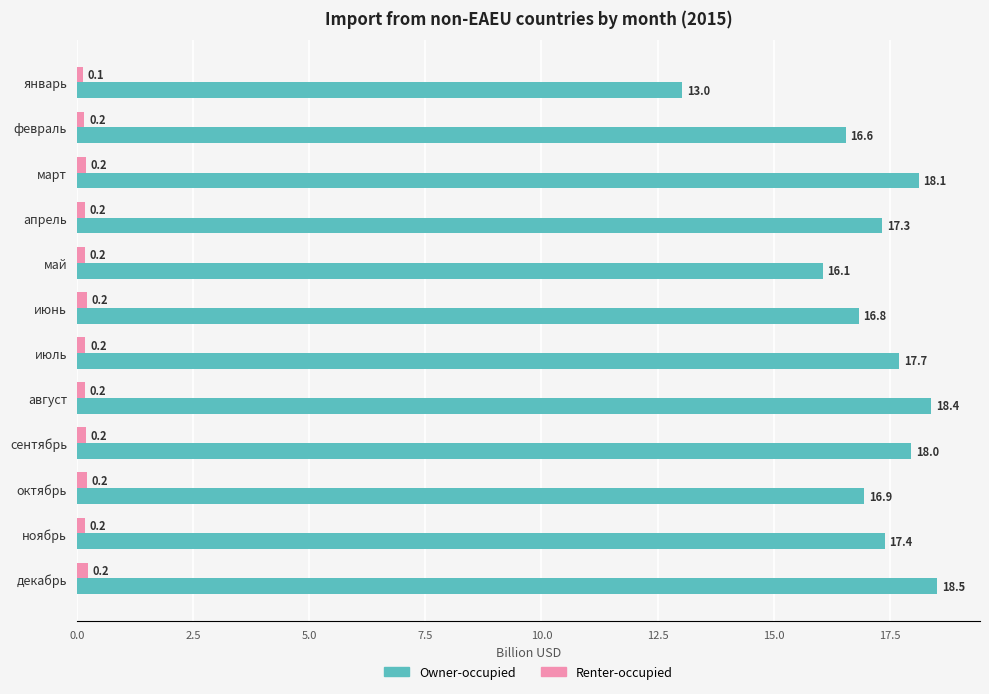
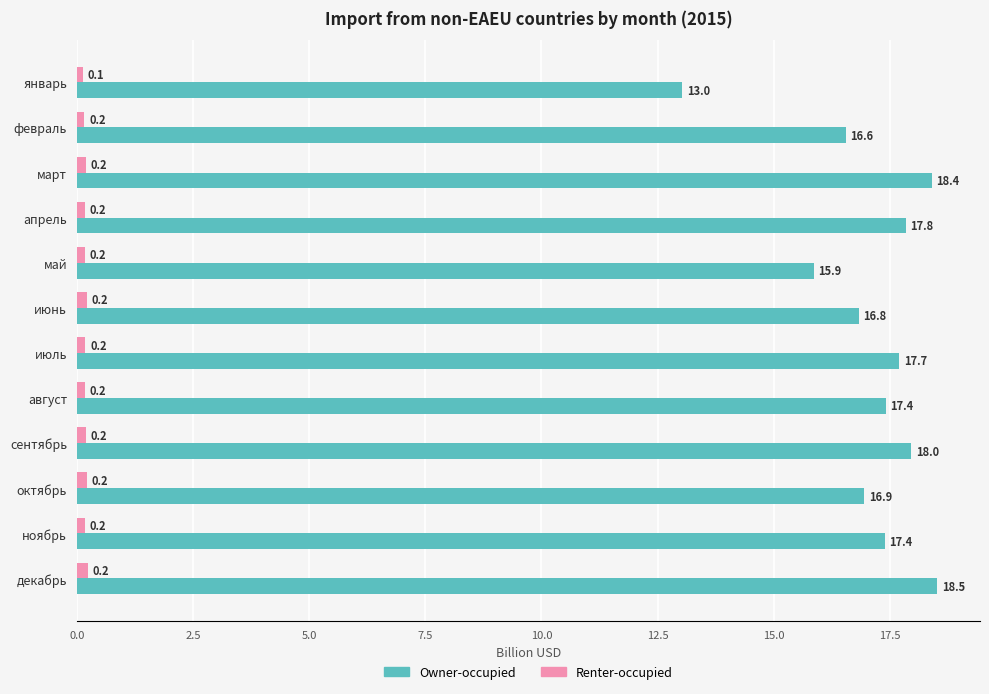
Owner-occupied, март: 18.1 -> 18.4
Owner-occupied, апрель: 17.3 -> 17.8
Owner-occupied, май: 16.1 -> 15.9
Owner-occupied, август: 18.4 -> 17.4
